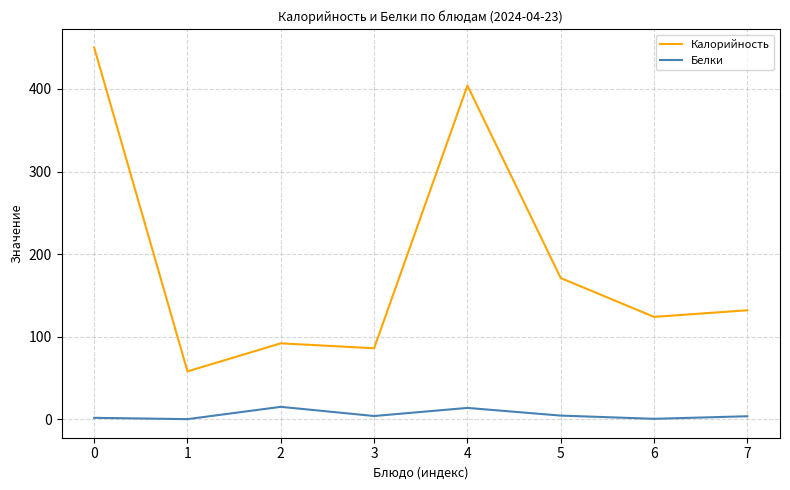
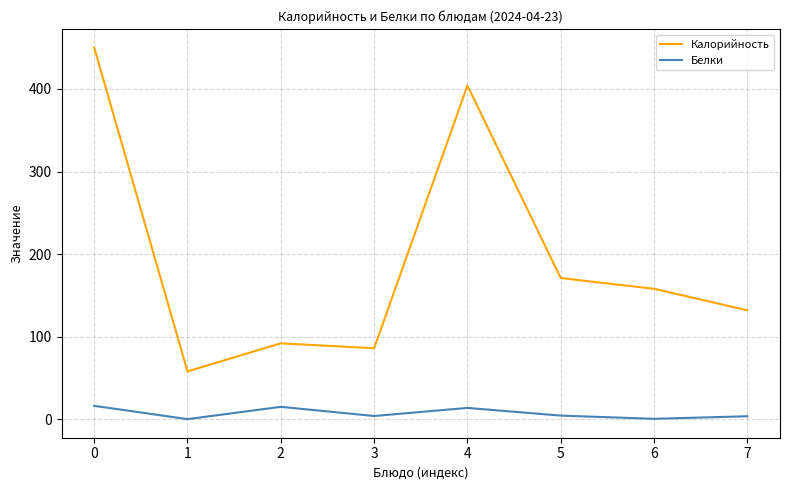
Белки, 0: 0 -> 20
Калорийность, 6: 120 -> 160
